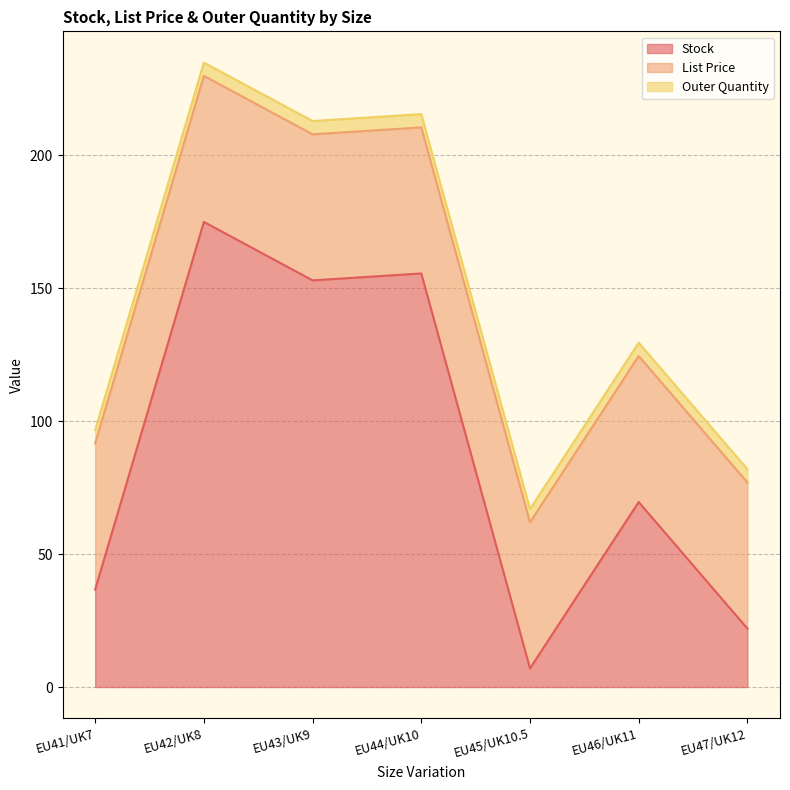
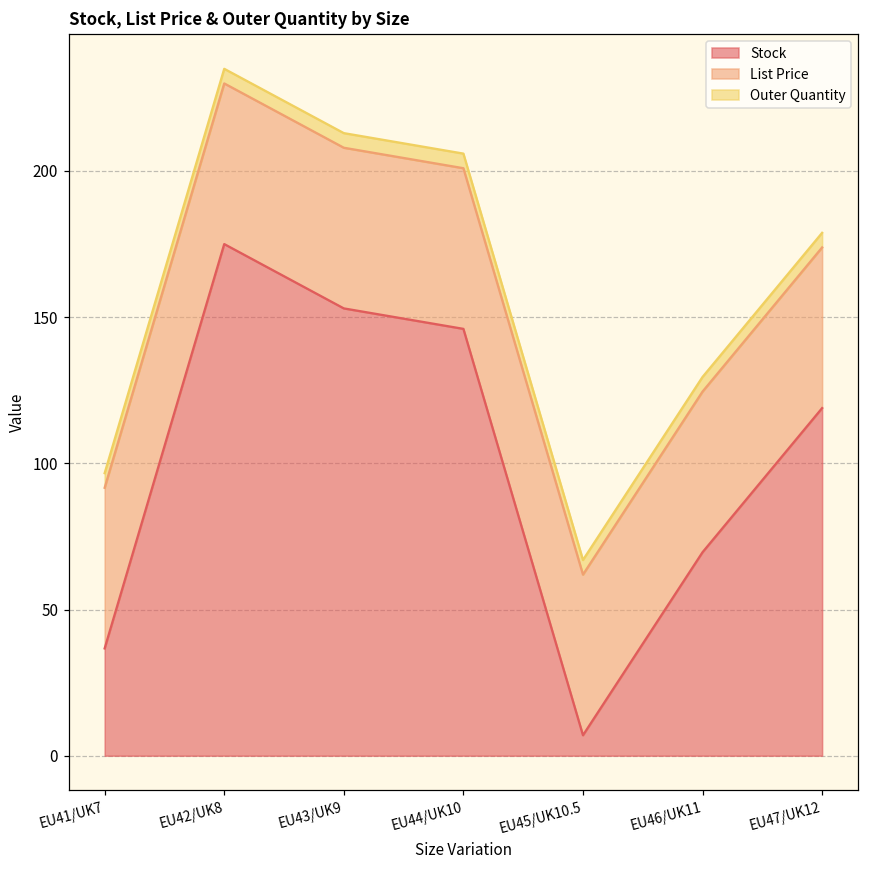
Stock, EU44/UK10: 156 -> 146
Stock, EU47/UK12: 22 -> 119
